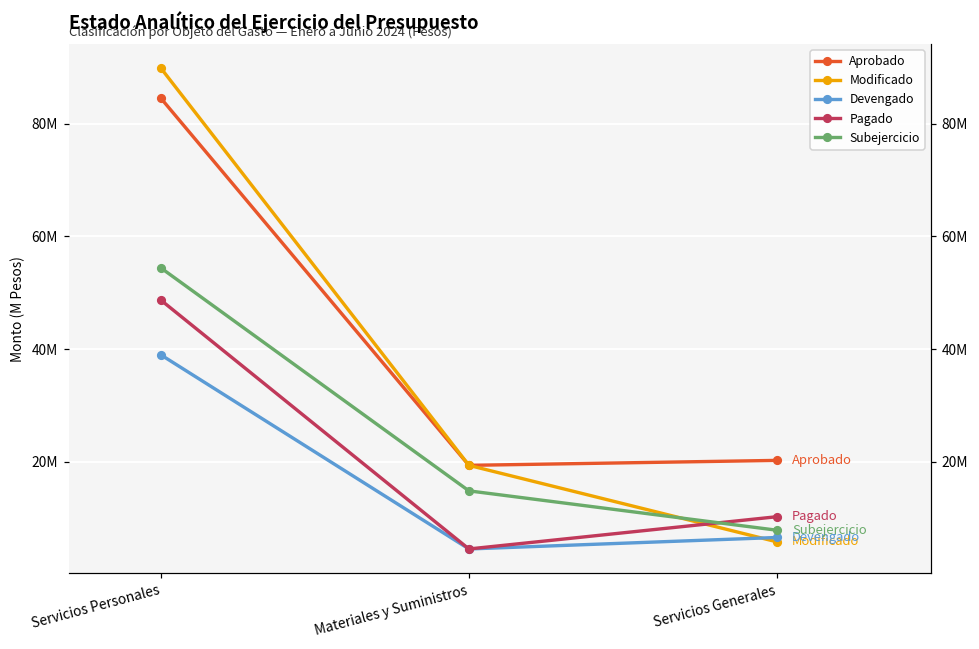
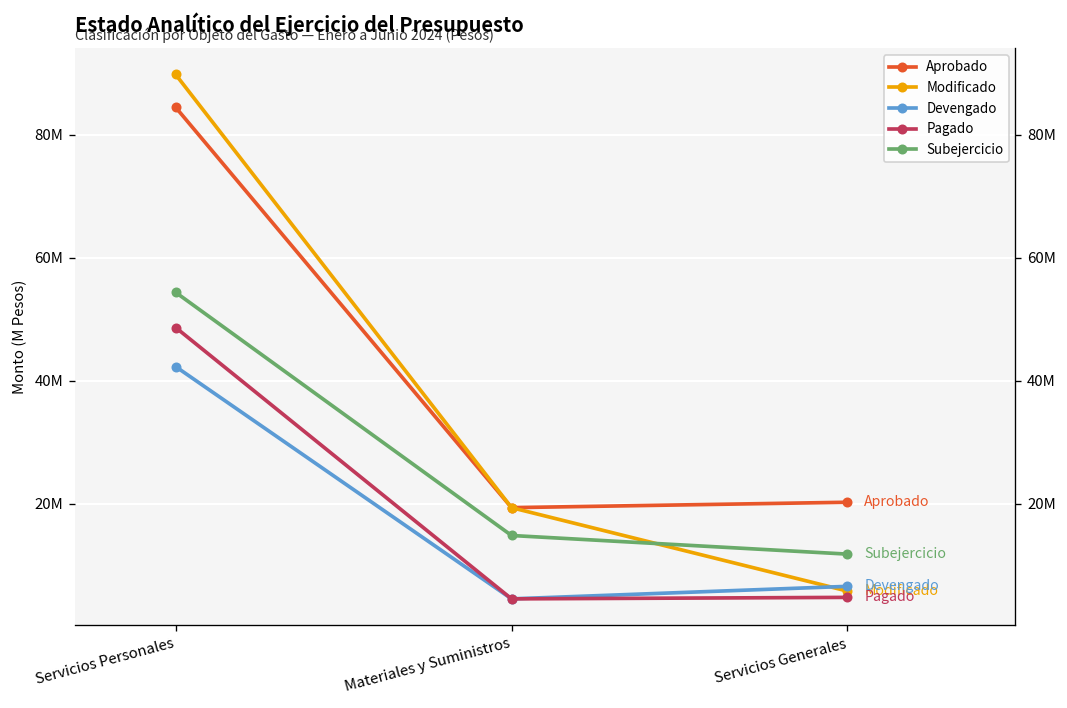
Devengado, Servicios Personales: 39000000 -> 42000000
Pagado, Servicios Generales: 10000000 -> 5000000
Subejercicio, Servicios Generales: 8000000 -> 12000000
